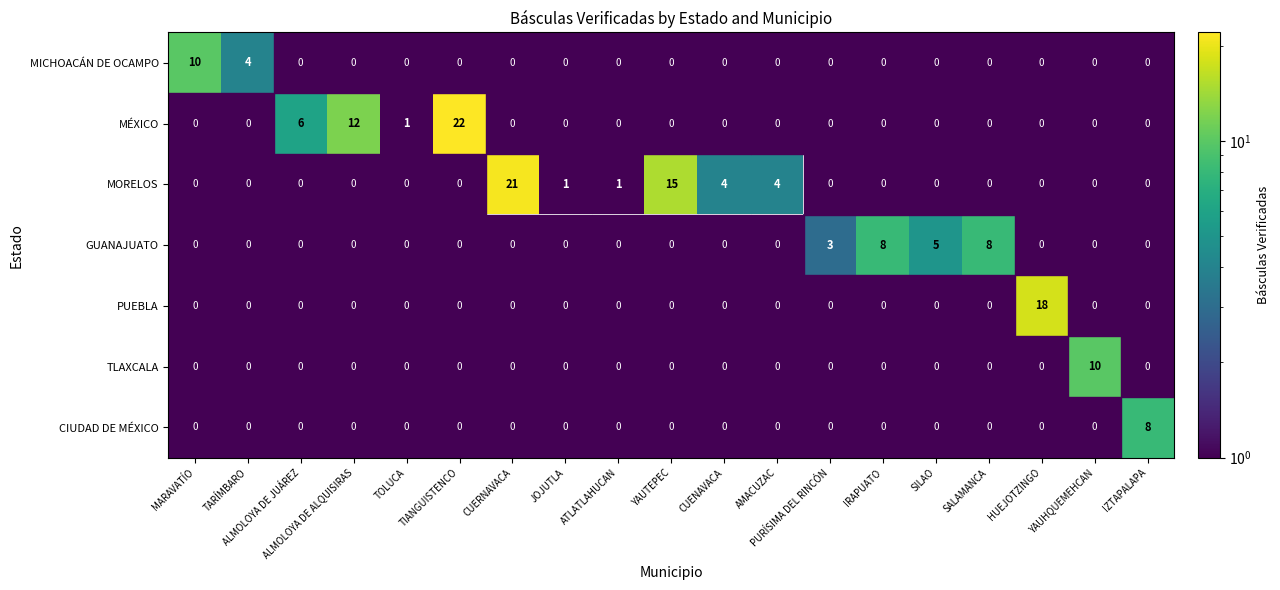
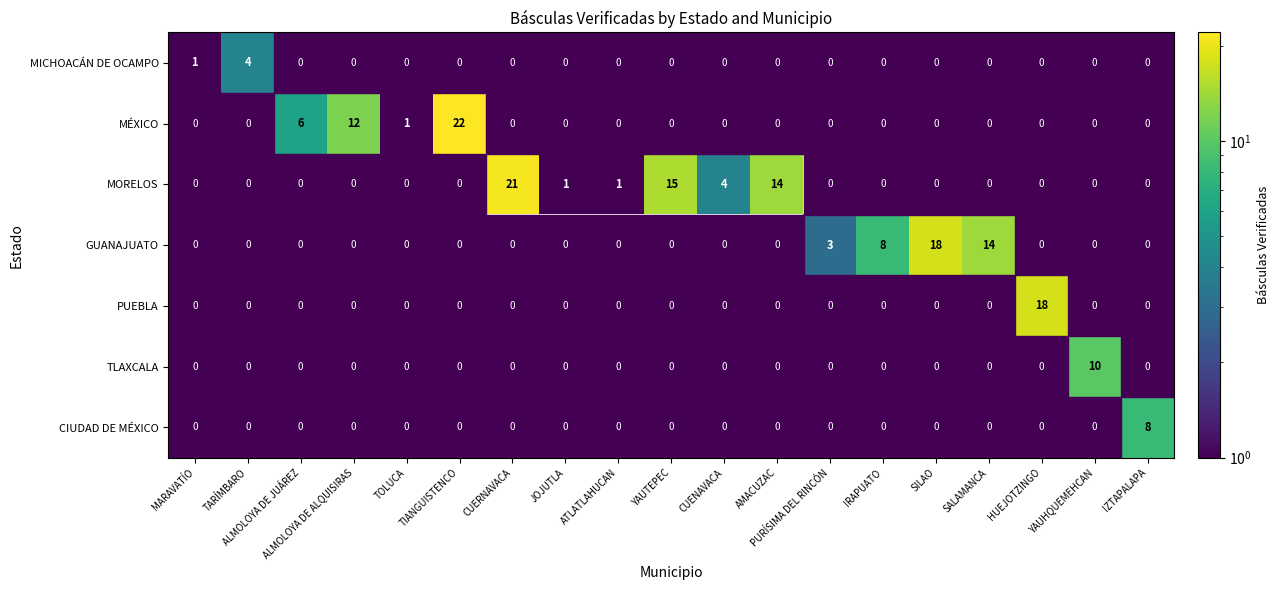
MICHOACÁN DE OCAMPO, MARAVATÍO: 10 -> 1
MORELOS, AMACUZAC: 4 -> 14
GUANAJUATO, SILAO: 5 -> 18
GUANAJUATO, SALAMANCA: 8 -> 14
